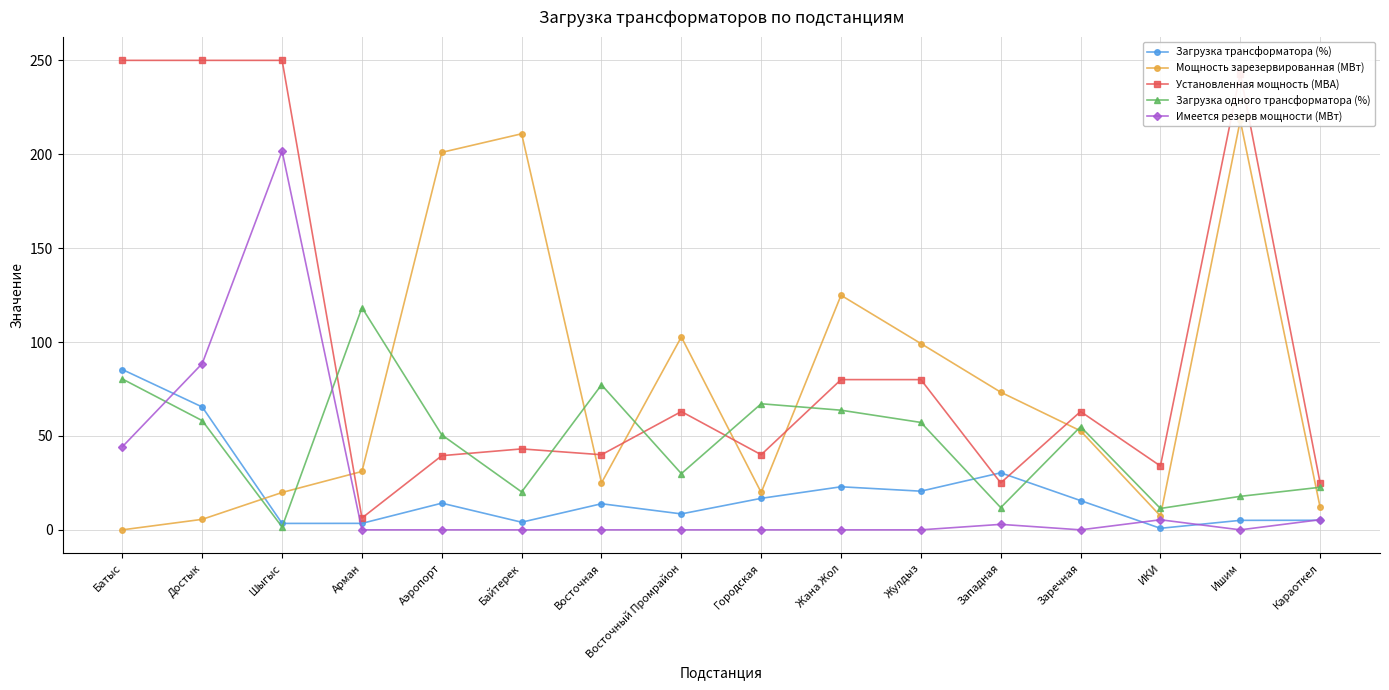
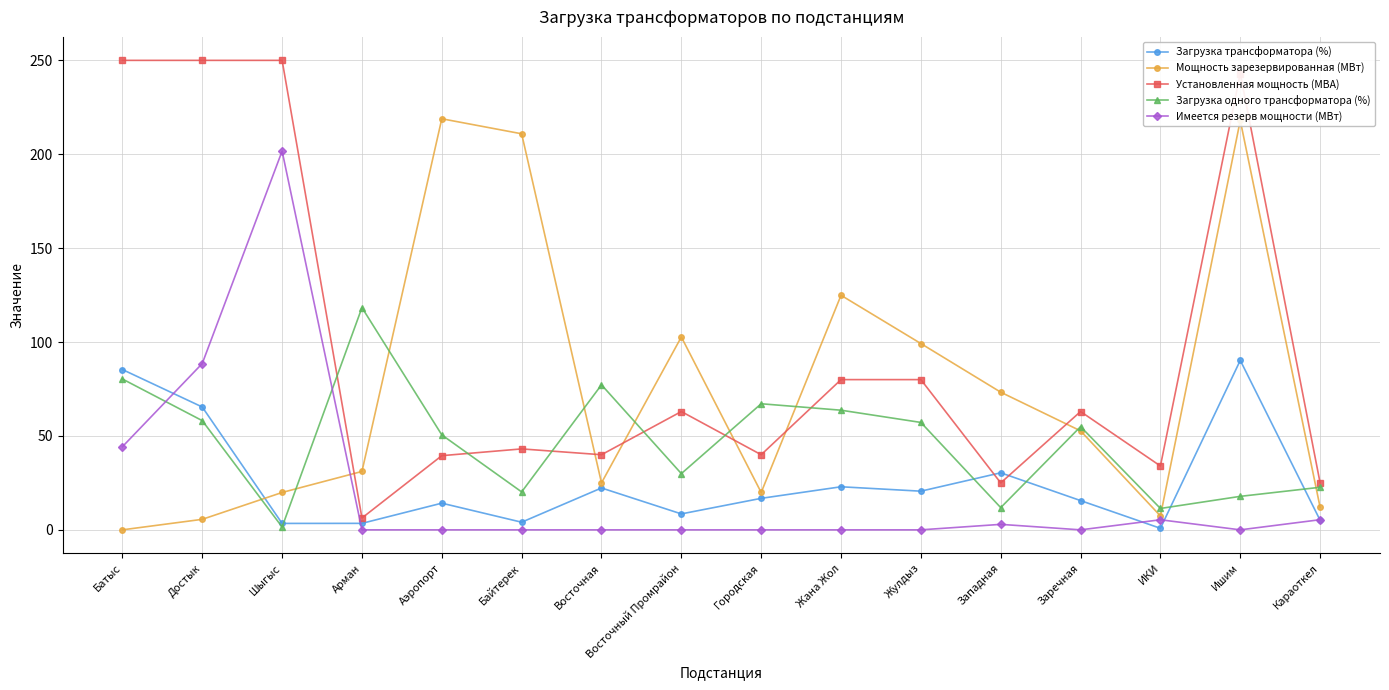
Мощность зарезервированная (МВт), Аэропорт: 201 -> 219
Загрузка трансформатора (%), Восточная: 14 -> 22
Загрузка трансформатора (%), Ишим: 5 -> 90
